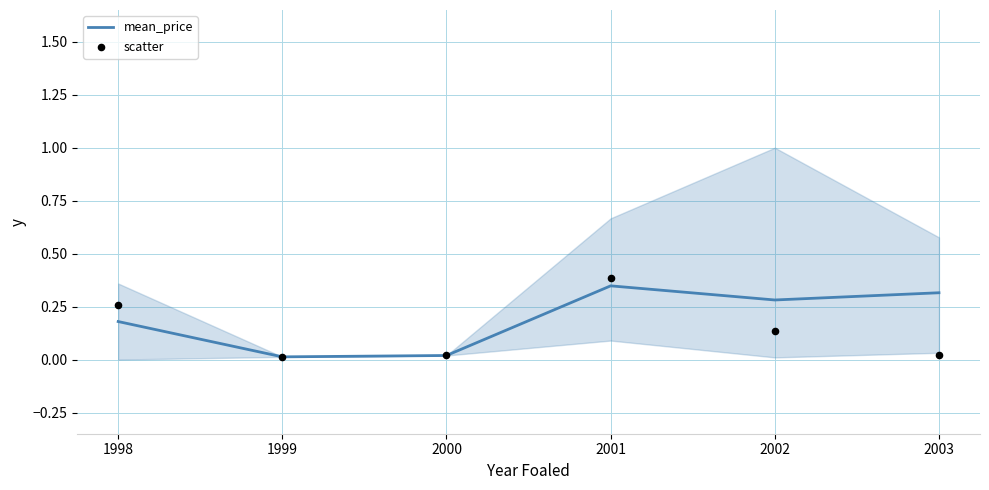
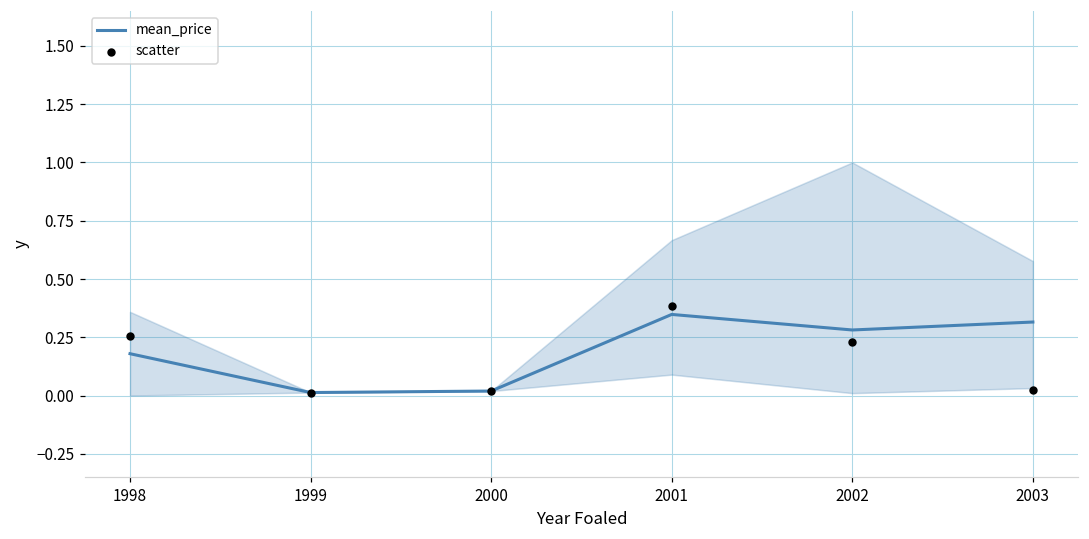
scatter, 2002: 0.13 -> 0.23
